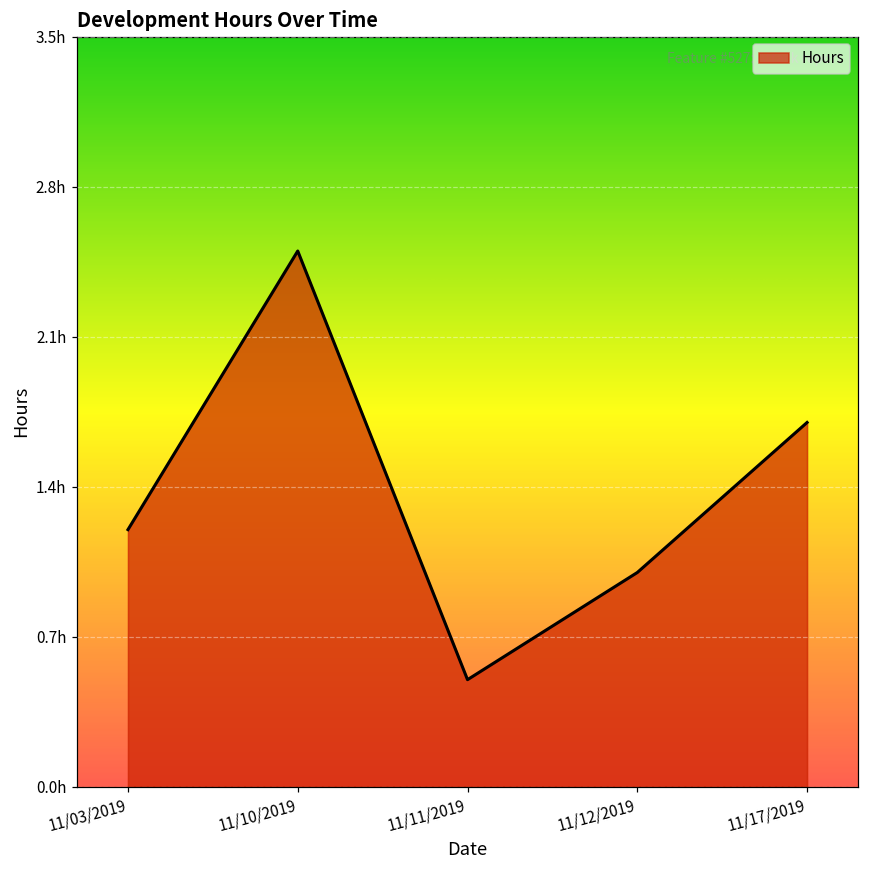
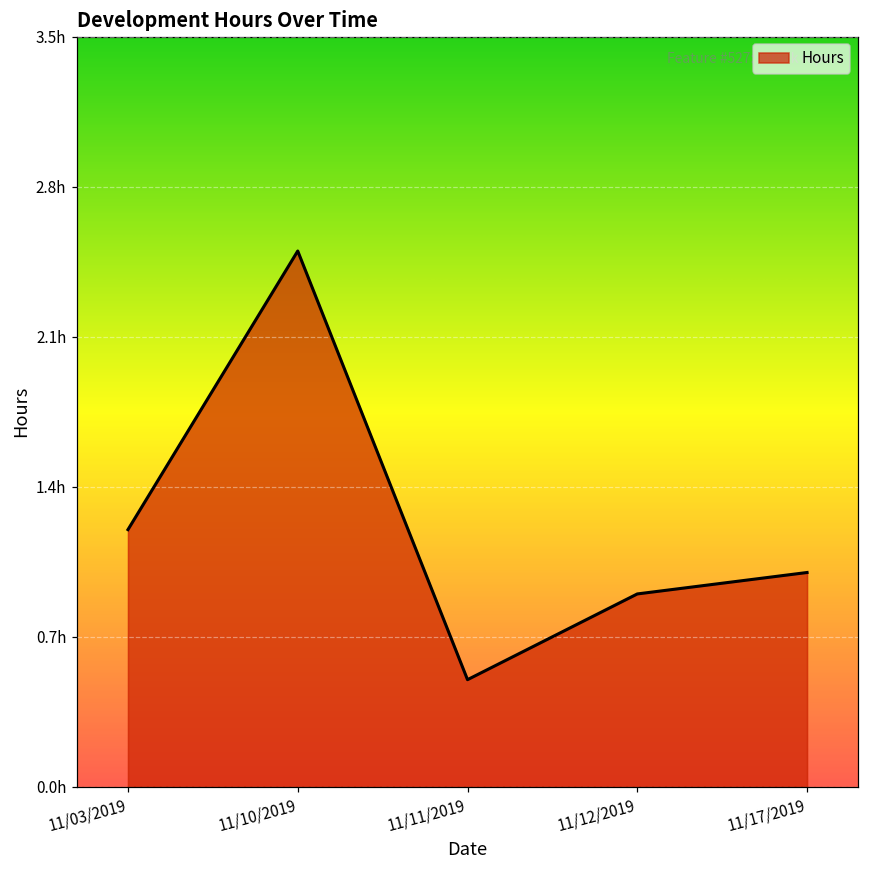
11/12/2019: 1.0h -> 0.9h
11/17/2019: 1.7h -> 1.0h
